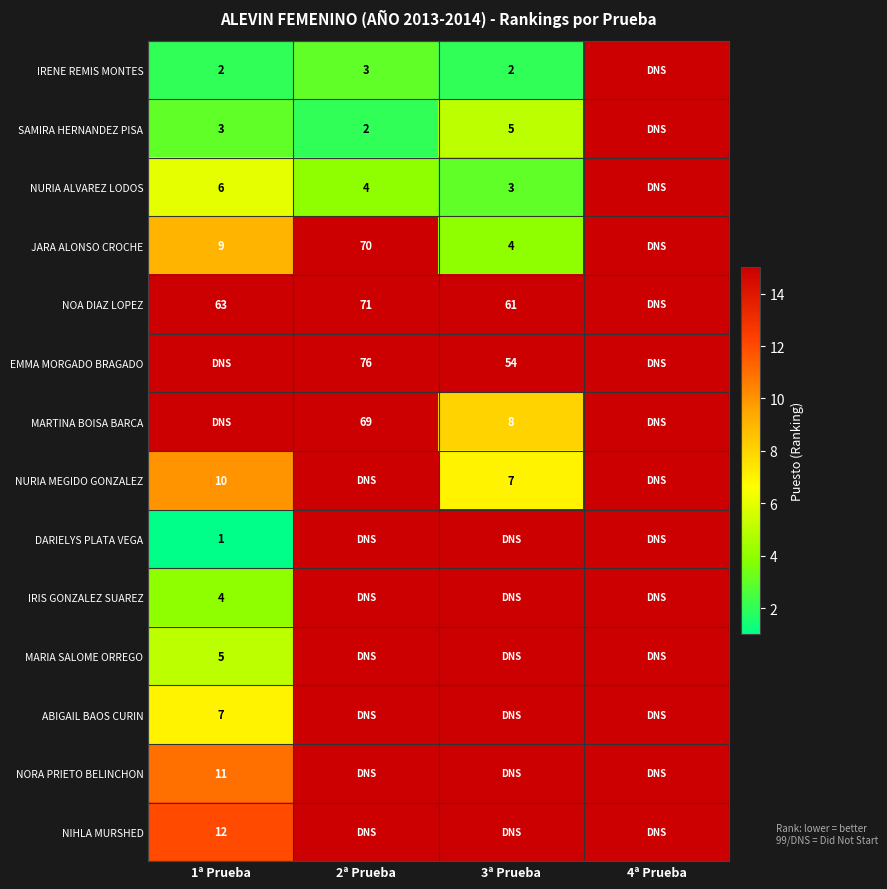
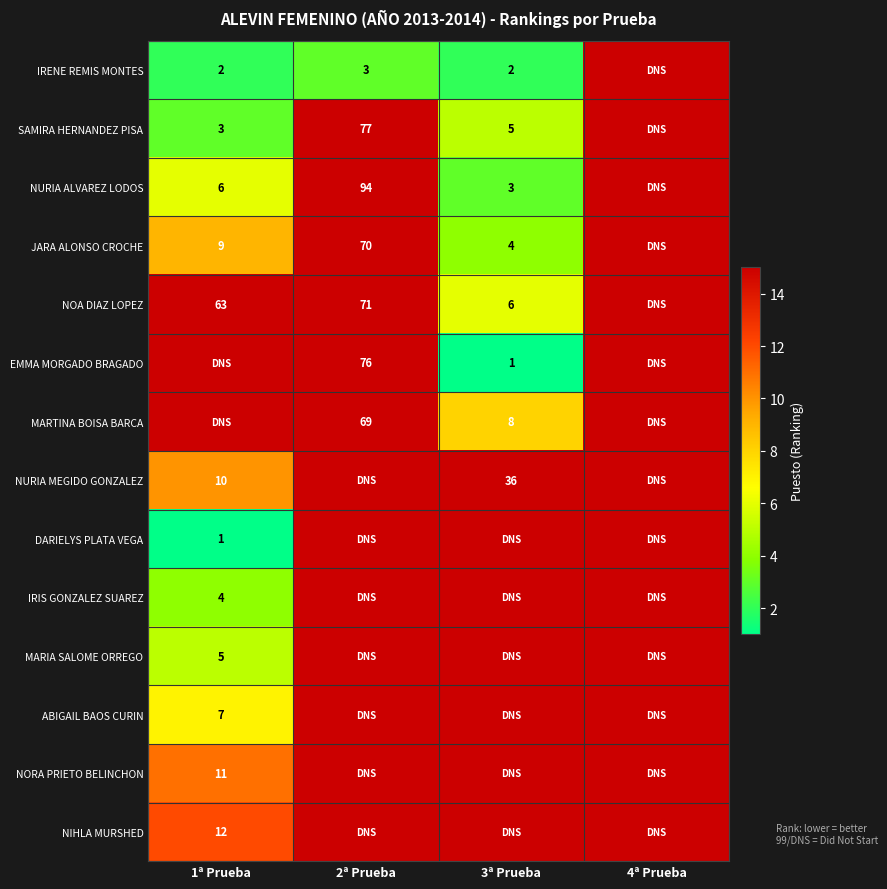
SAMIRA HERNANDEZ PISA, 2ª Prueba: 2 -> 77
NURIA ALVAREZ LODOS, 2ª Prueba: 4 -> 94
NOA DIAZ LOPEZ, 3ª Prueba: 61 -> 6
EMMA MORGADO BRAGADO, 3ª Prueba: 54 -> 1
NURIA MEGIDO GONZALEZ, 3ª Prueba: 7 -> 36
